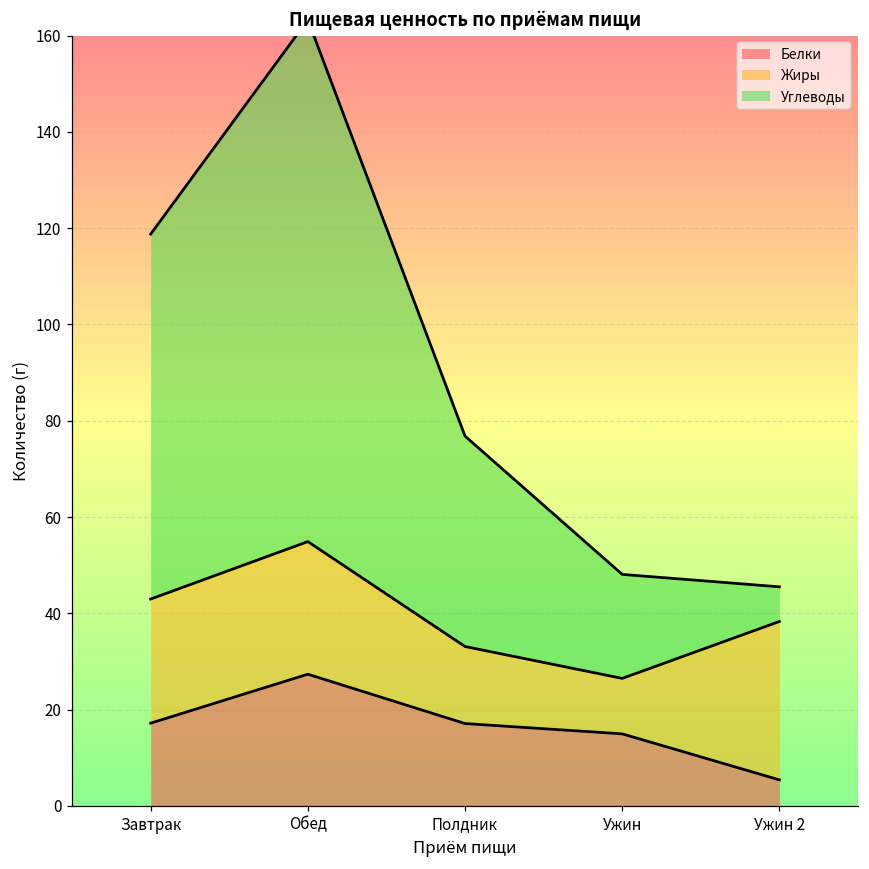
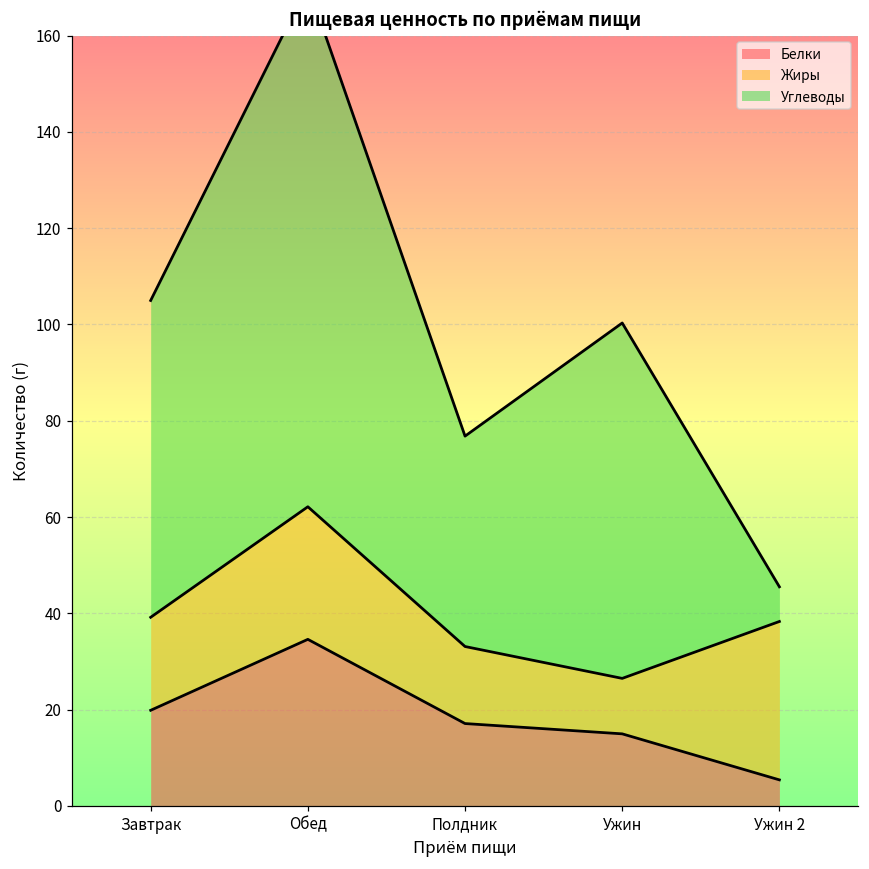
Белки, Завтрак: 17 -> 20
Жиры, Завтрак: 26 -> 19
Углеводы, Завтрак: 76 -> 66
Белки, Обед: 27 -> 35
Углеводы, Ужин: 22 -> 74
